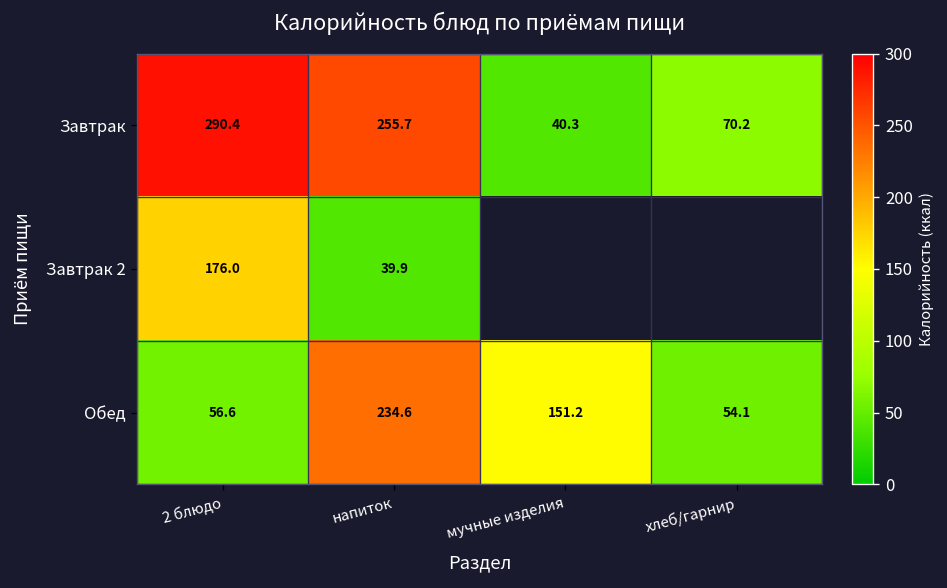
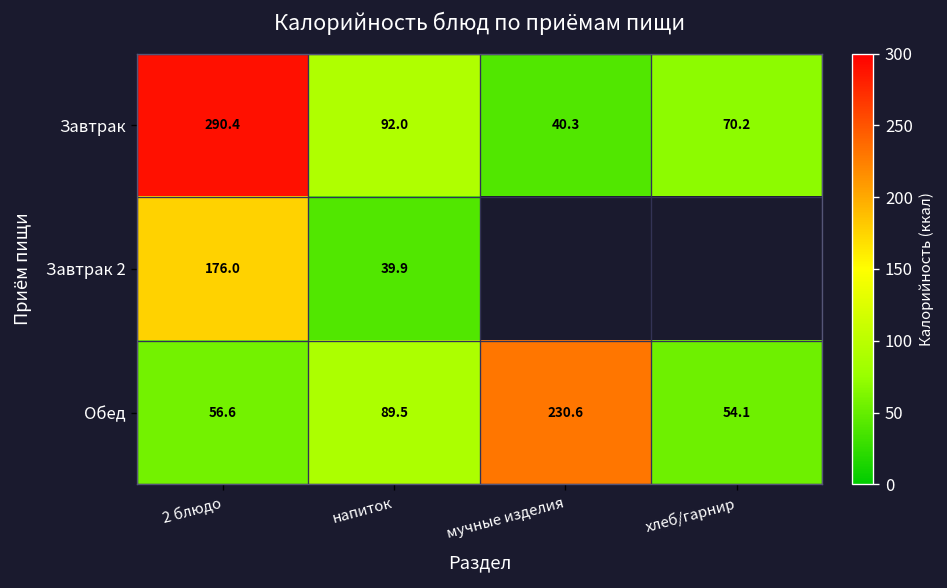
Завтрак, напиток: 255.7 -> 92.0
Обед, напиток: 234.6 -> 89.5
Обед, мучные изделия: 151.2 -> 230.6
